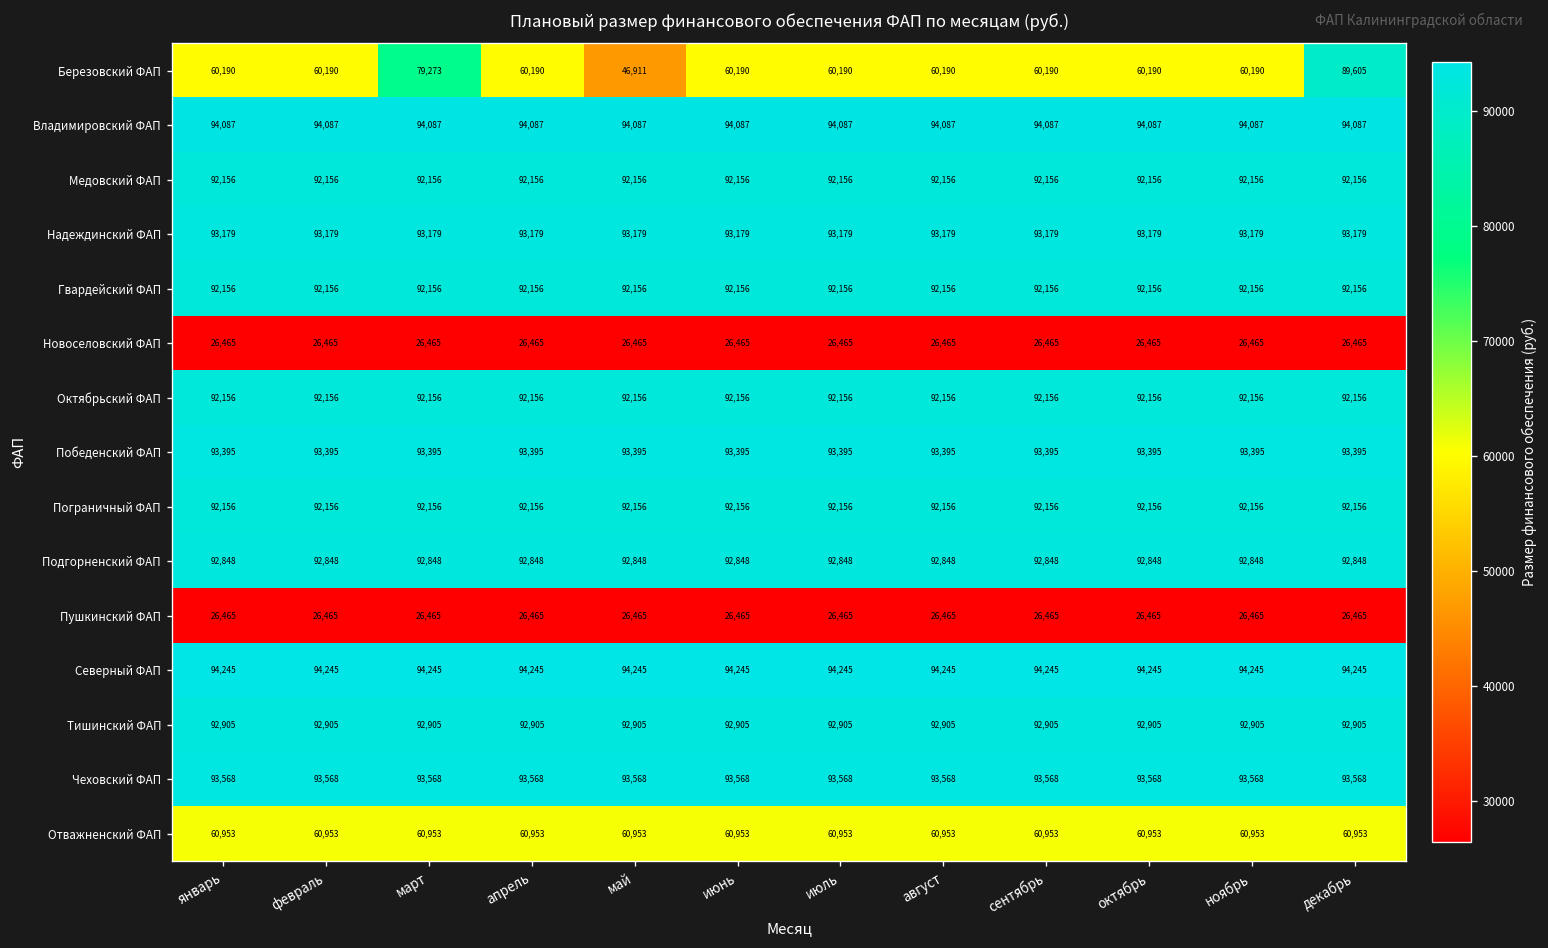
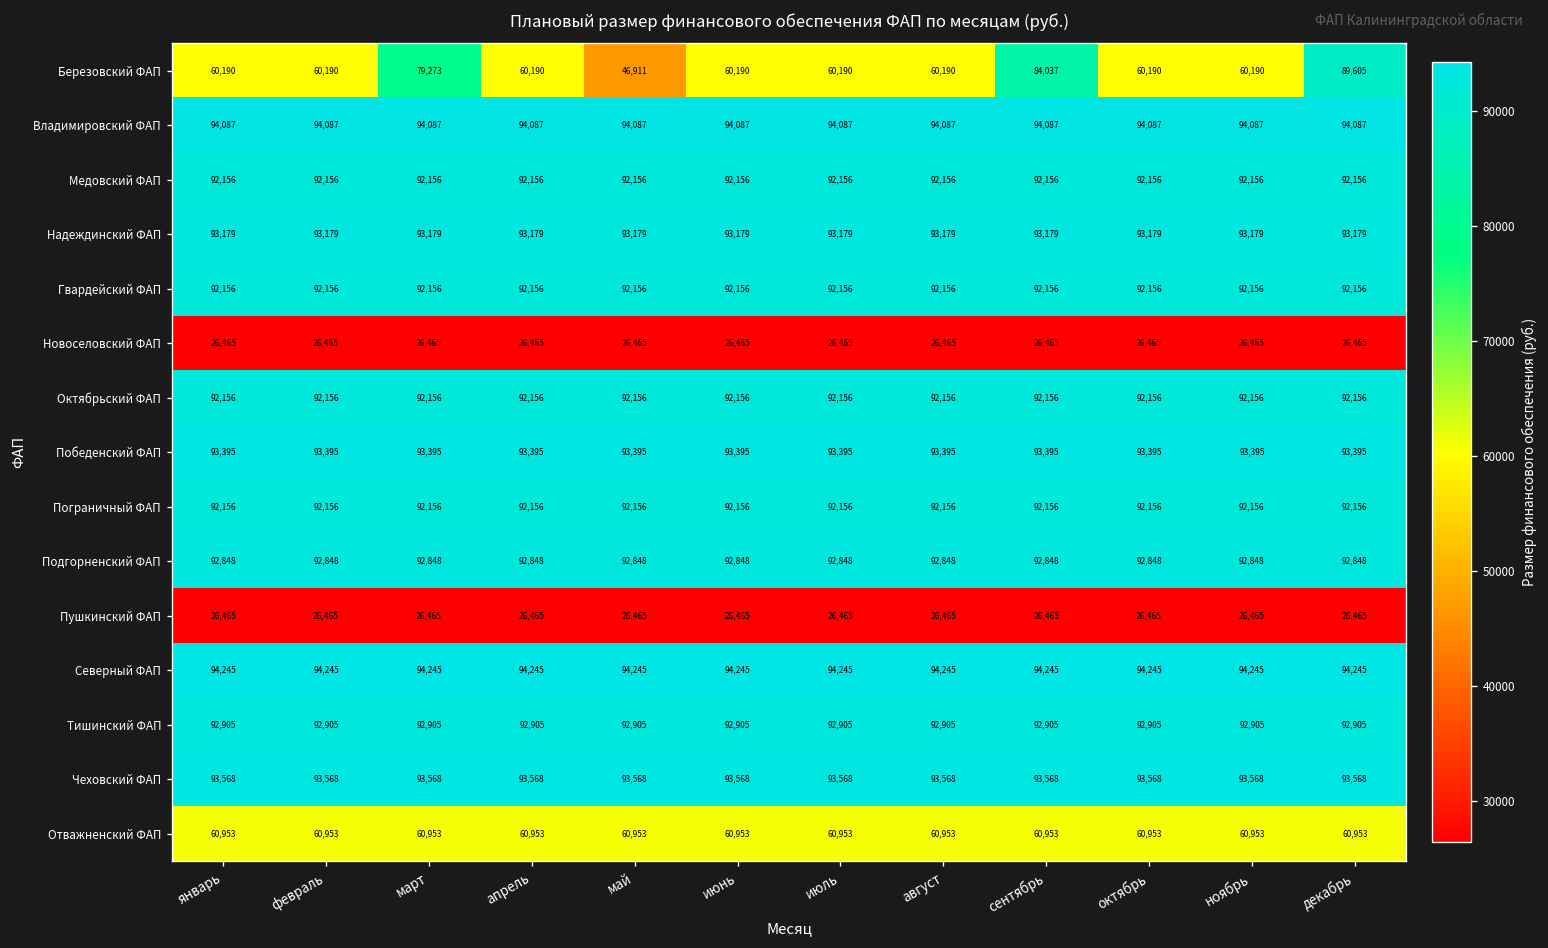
Березовский ФАП, сентябрь: 60,190 -> 84,037
